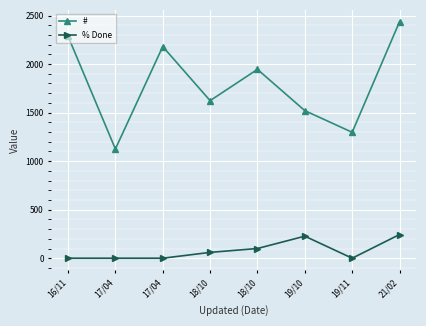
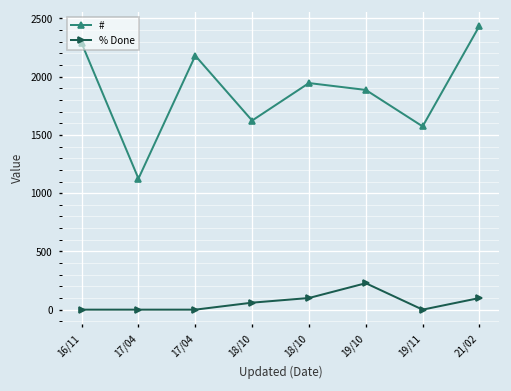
#, 19/10: 1500 -> 1900
#, 19/11: 1300 -> 1600
% Done, 21/02: 200 -> 100
